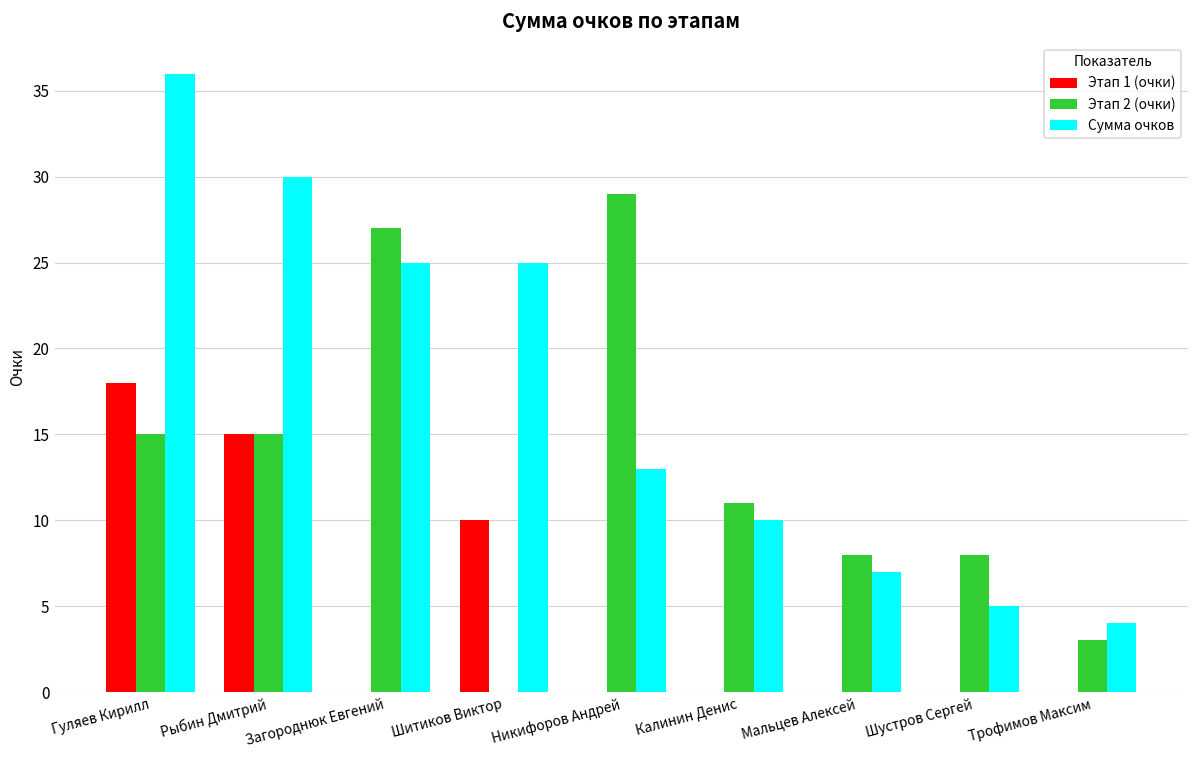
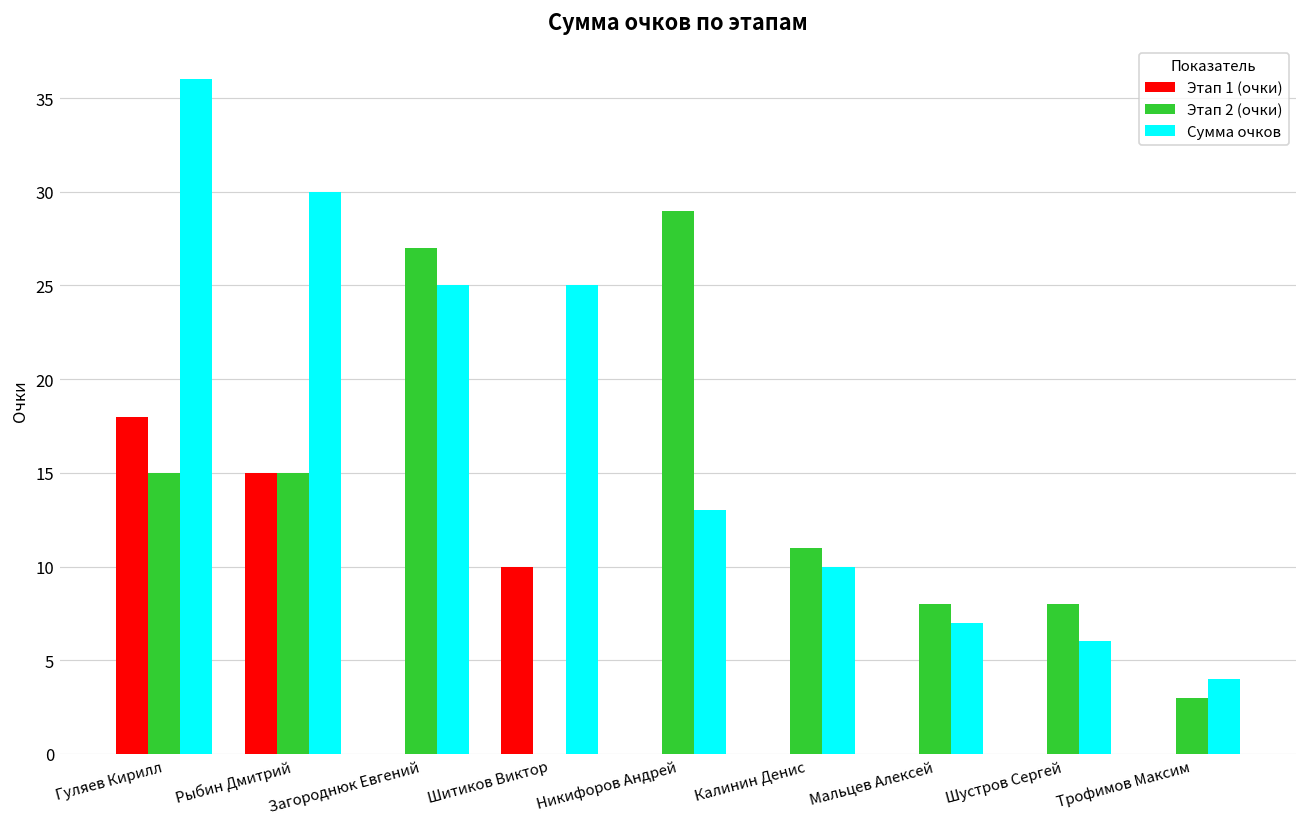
Сумма очков, Шустров Сергей: 5 -> 6
